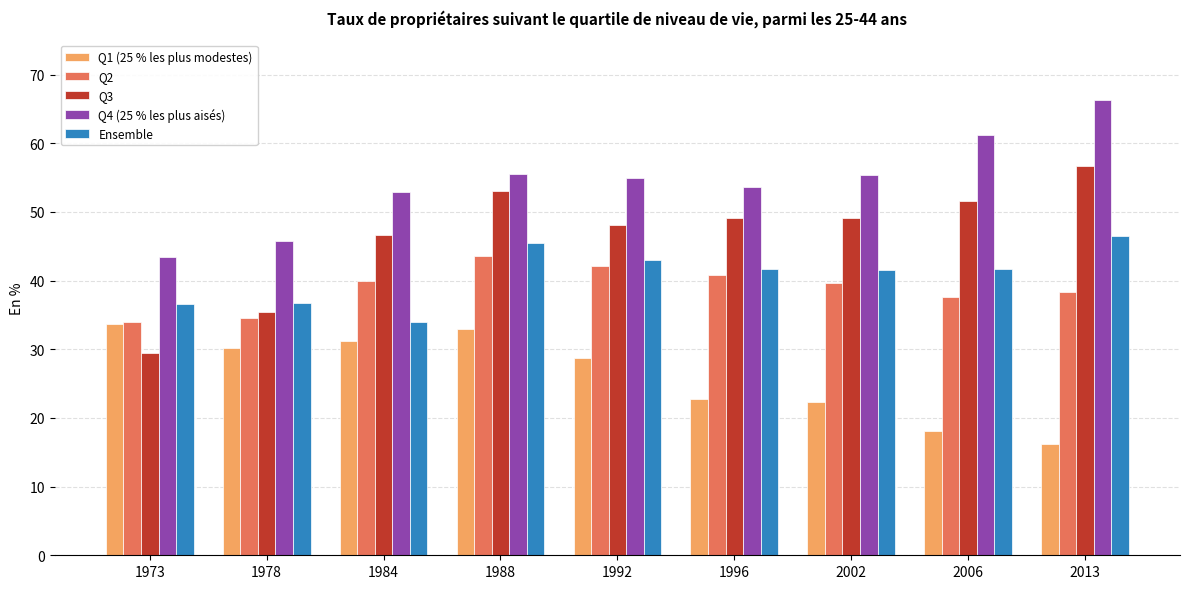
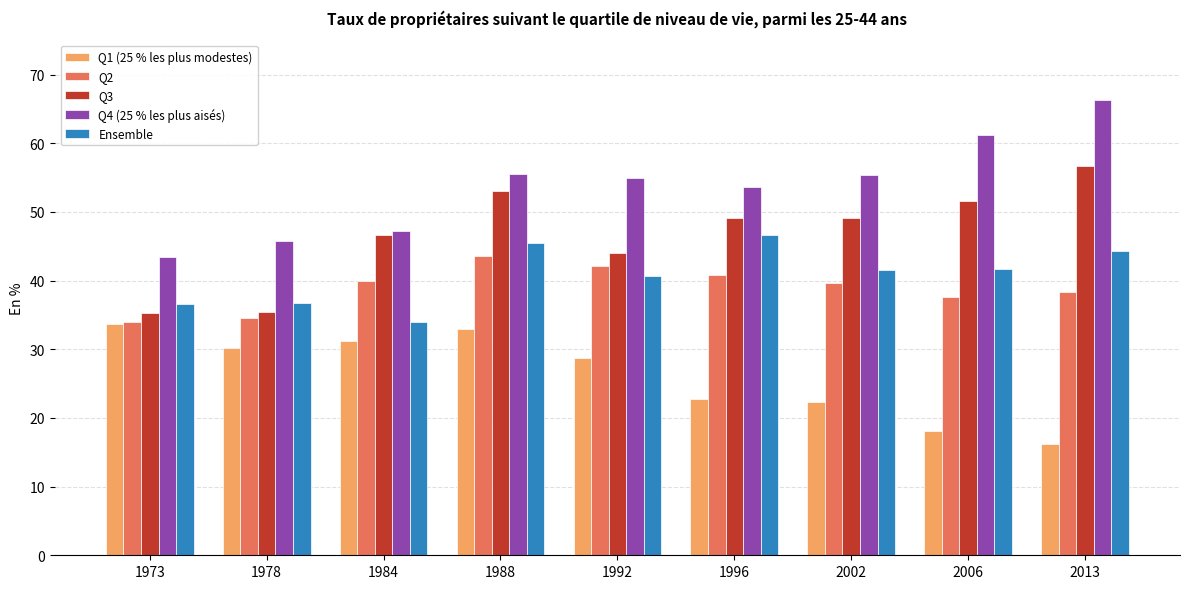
Q3, 1973: 29 -> 35
Q4 (25 % les plus aisés), 1984: 53 -> 47
Q3, 1992: 48 -> 44
Ensemble, 1992: 43 -> 41
Ensemble, 1996: 42 -> 47
Ensemble, 2013: 46 -> 44
